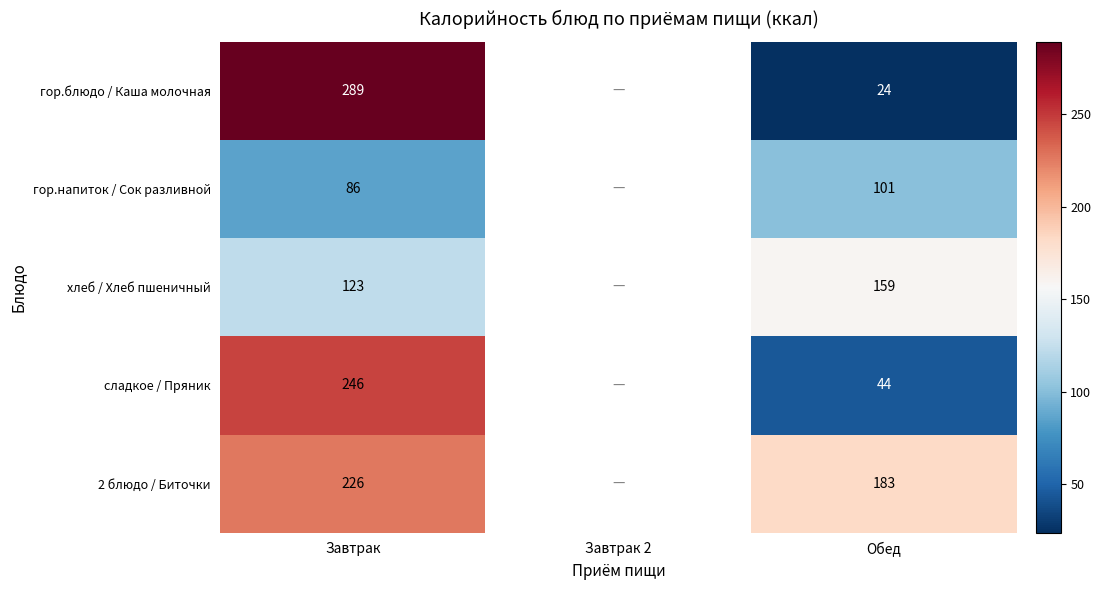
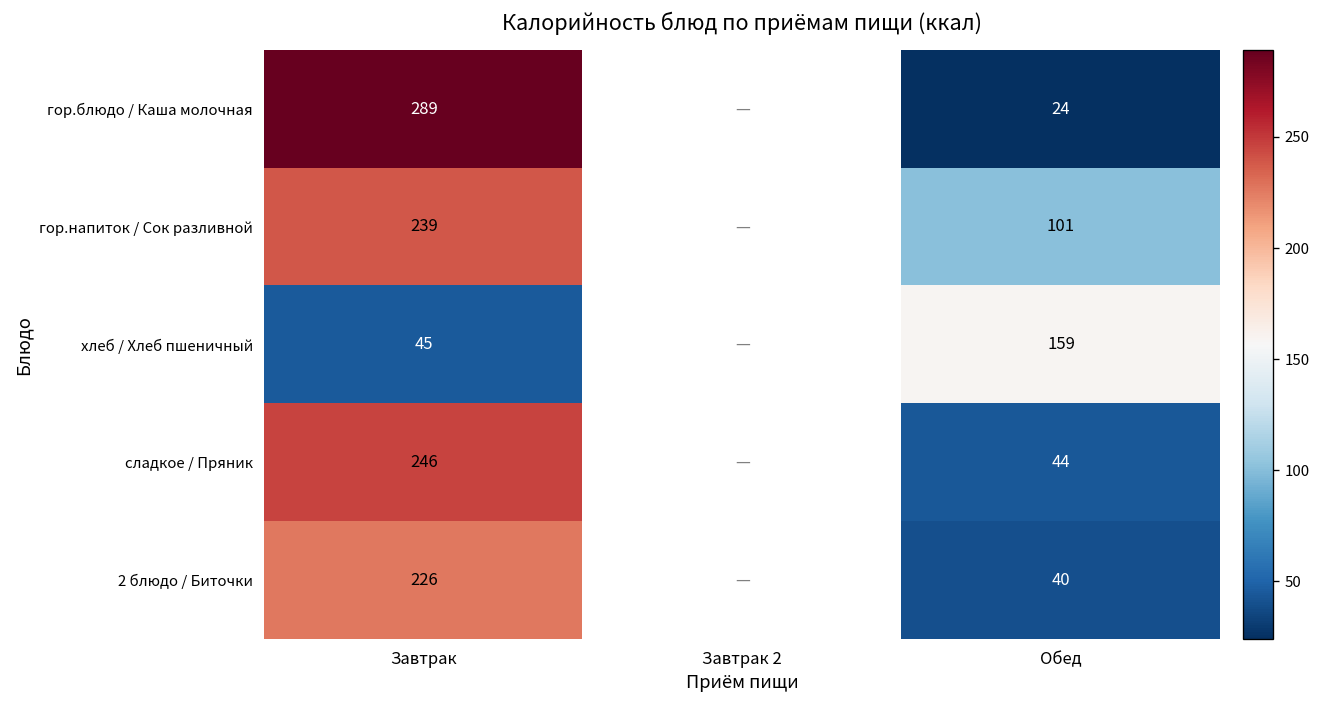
гор.напиток / Сок разливной, Завтрак: 86 -> 239
хлеб / Хлеб пшеничный, Завтрак: 123 -> 45
2 блюдо / Биточки, Обед: 183 -> 40
